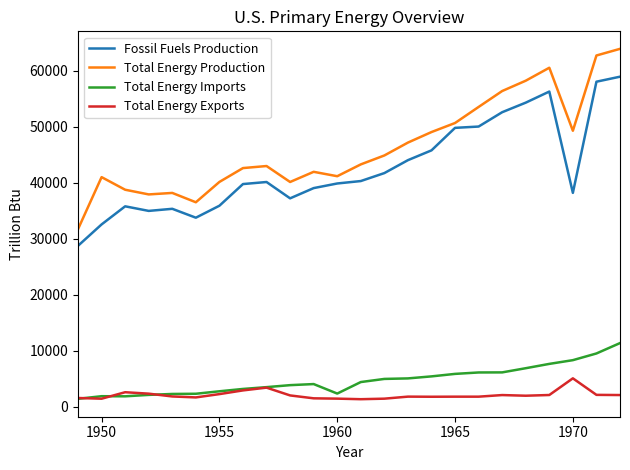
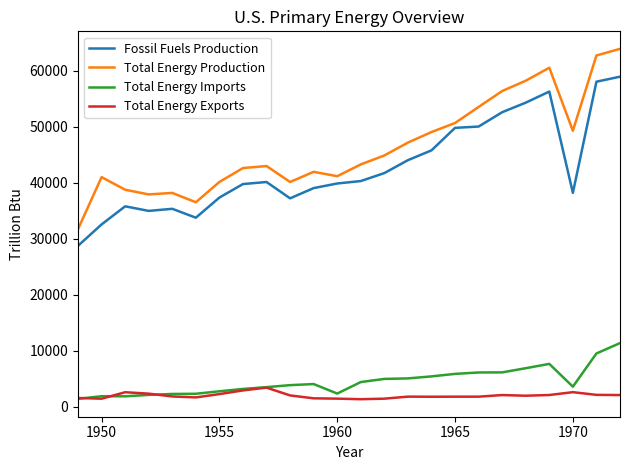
Fossil Fuels Production, 1955: 36000 -> 37000
Total Energy Imports, 1970: 8000 -> 4000
Total Energy Exports, 1970: 5000 -> 3000
